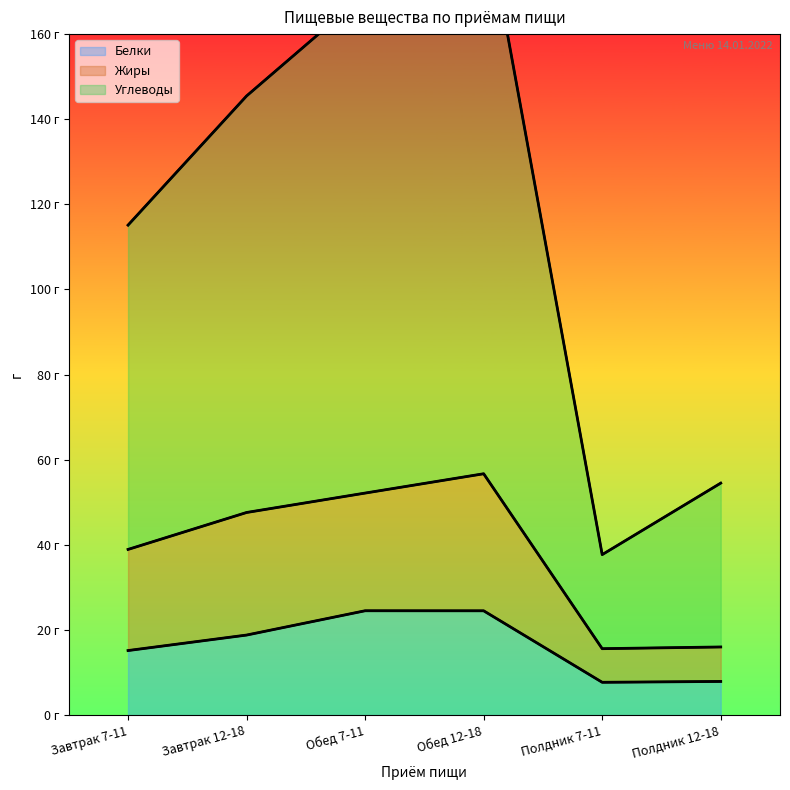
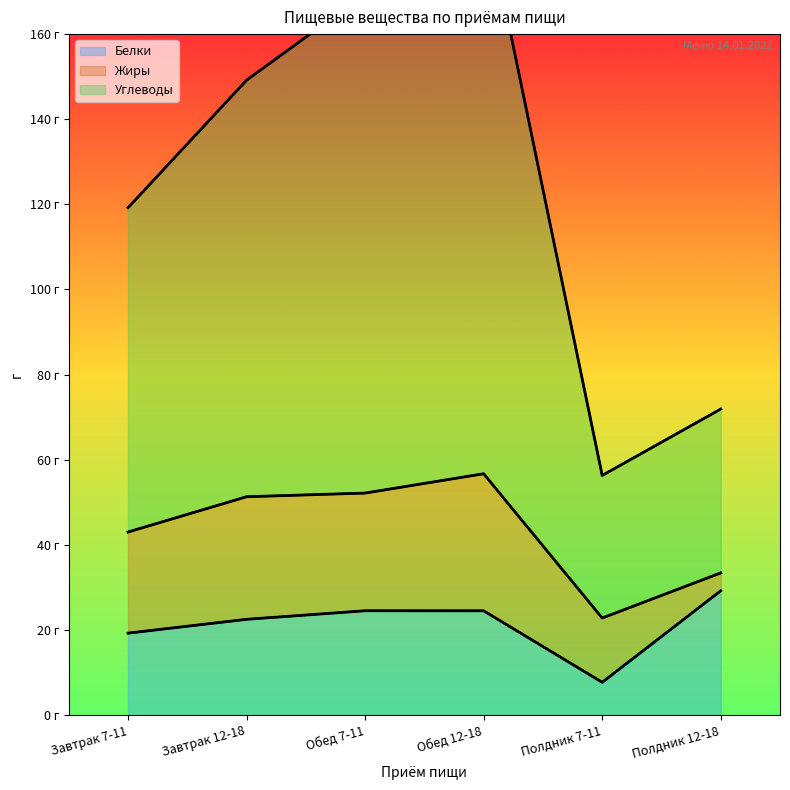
Белки, Завтрак 7-11: 15 г -> 19 г
Белки, Завтрак 12-18: 19 г -> 23 г
Жиры, Полдник 7-11: 8 г -> 15 г
Углеводы, Полдник 7-11: 22 г -> 34 г
Белки, Полдник 12-18: 8 г -> 29 г
Жиры, Полдник 12-18: 8 г -> 4 г
